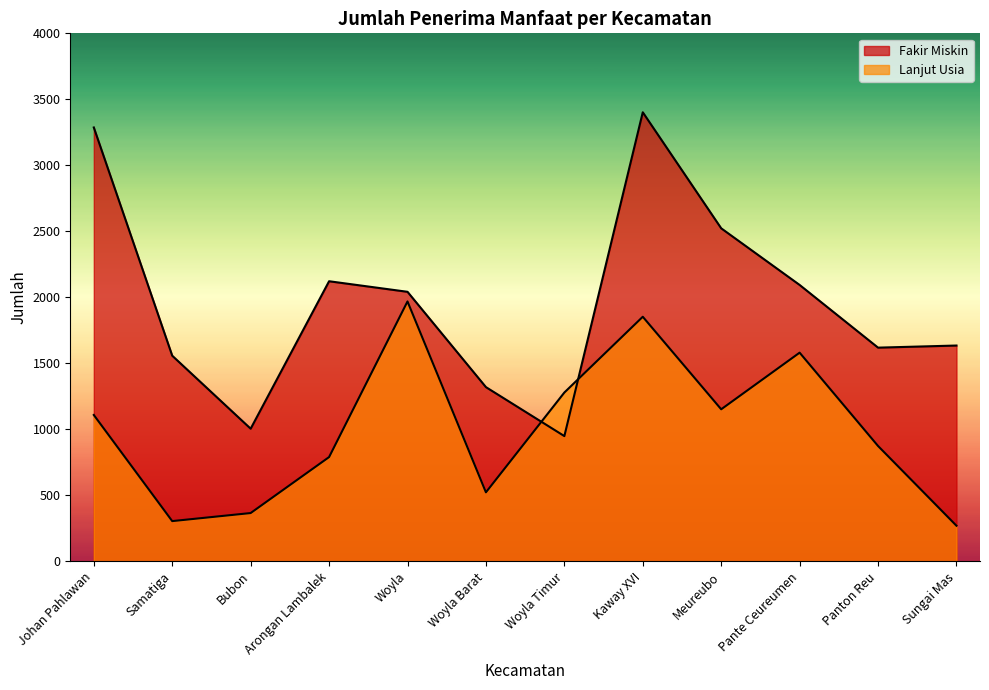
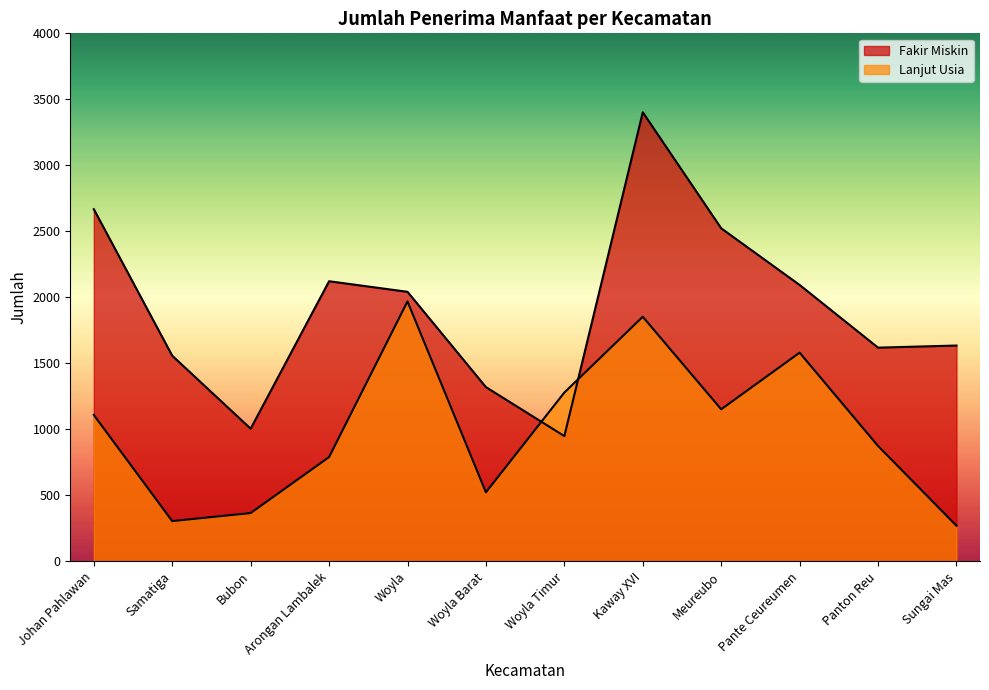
Fakir Miskin, Johan Pahlawan: 3290 -> 2670
